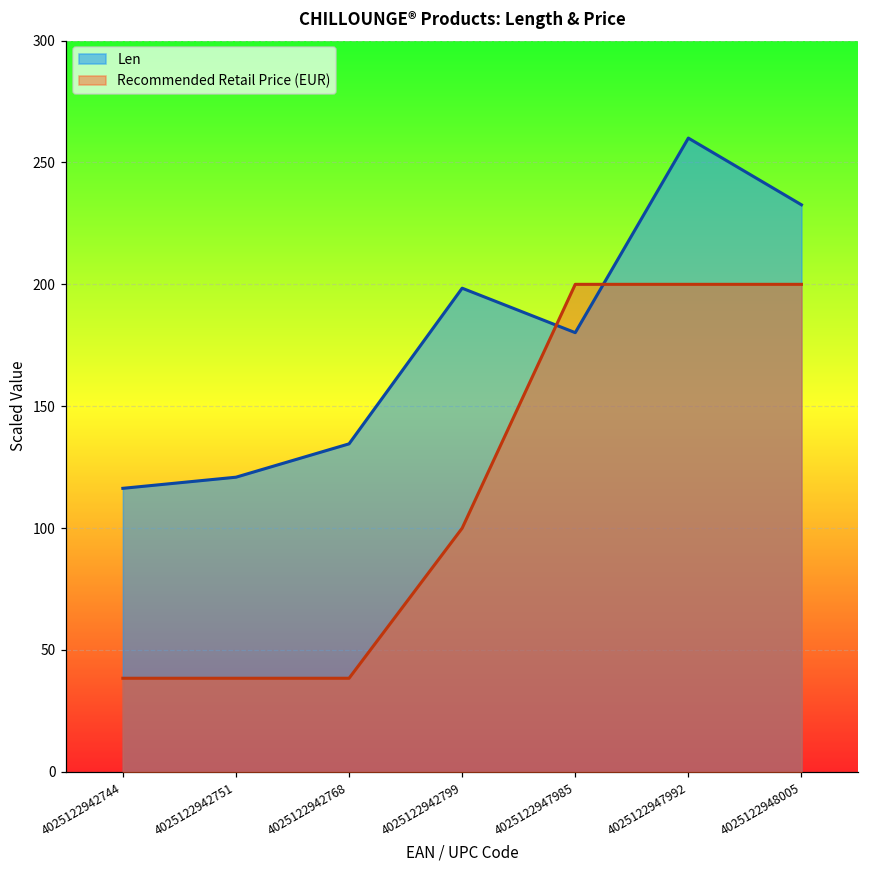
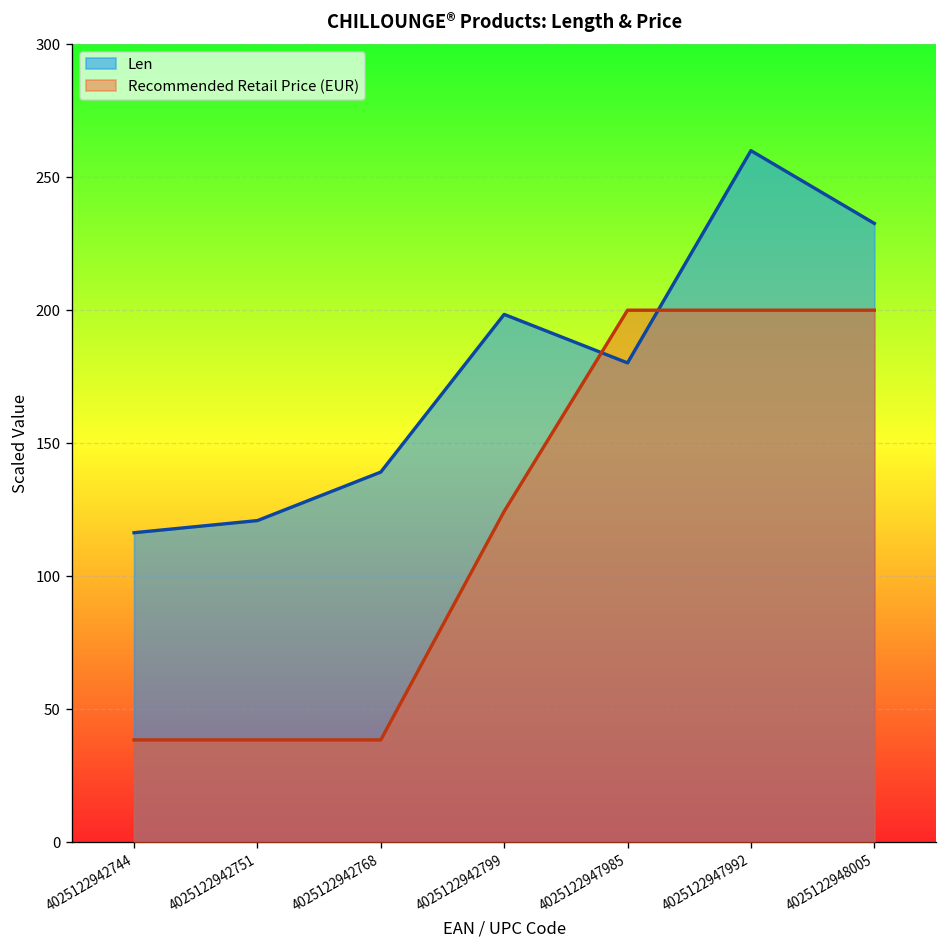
Len, 4025122942768: 135 -> 139
Recommended Retail Price (EUR), 4025122942799: 100 -> 124
